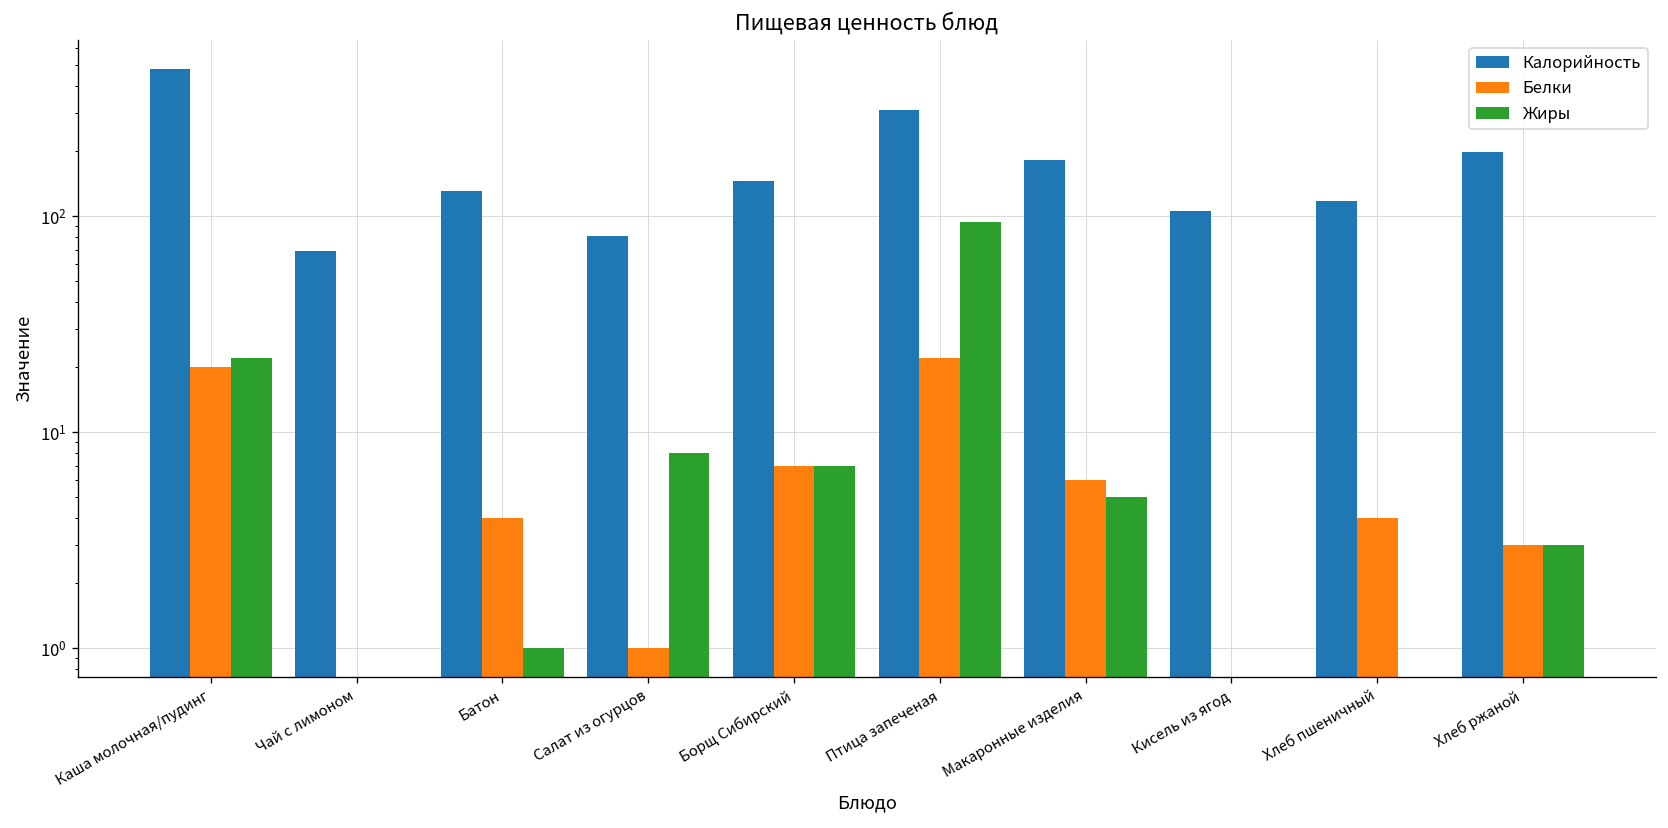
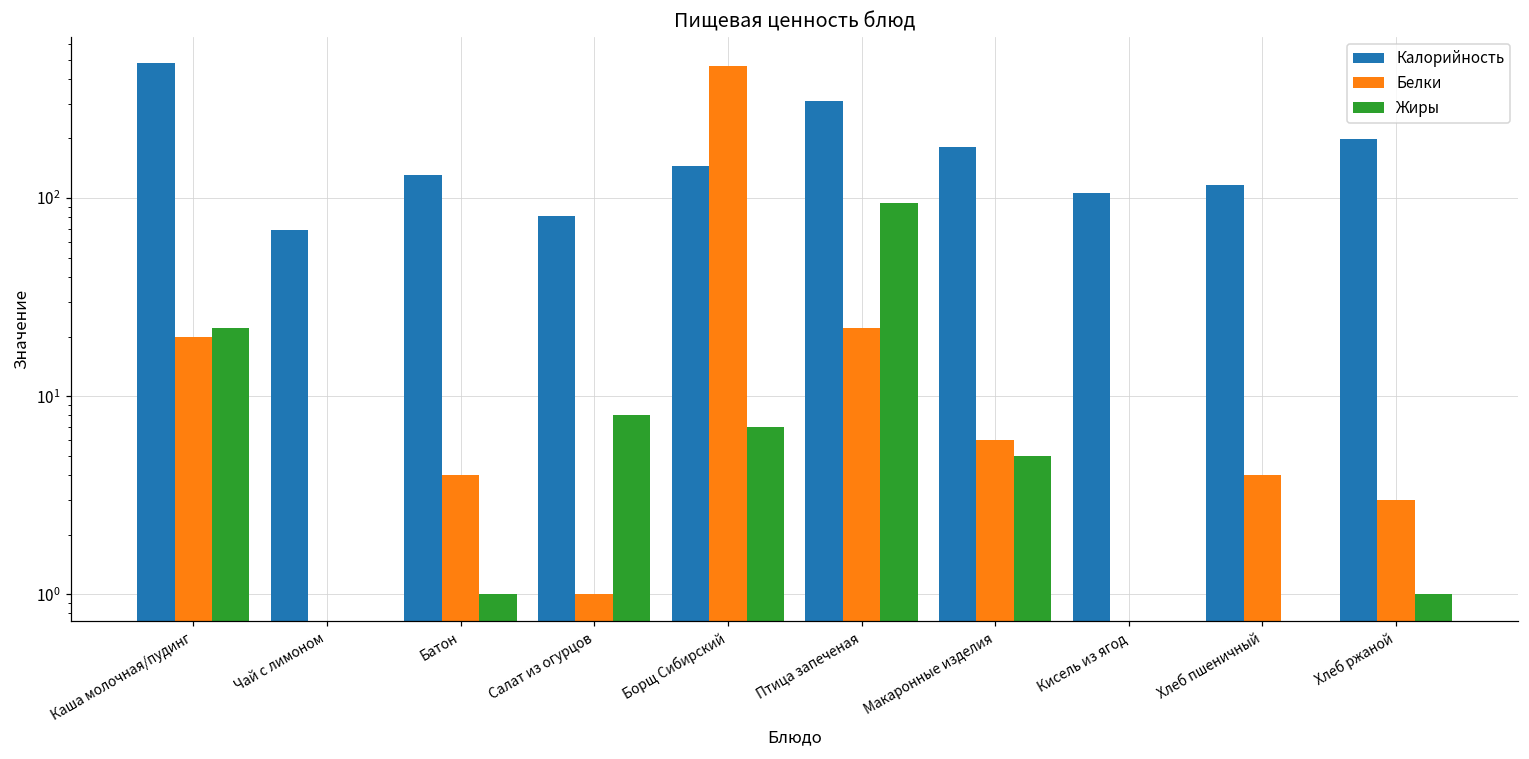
Белки, Борщ Сибирский: 7 -> 460
Жиры, Хлеб ржаной: 3 -> 1
